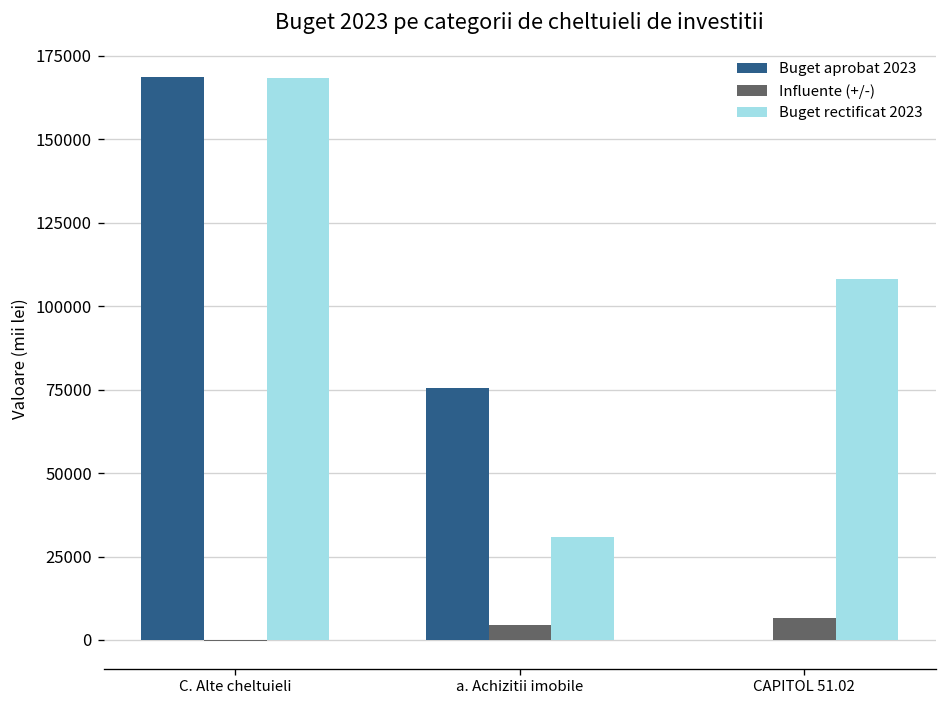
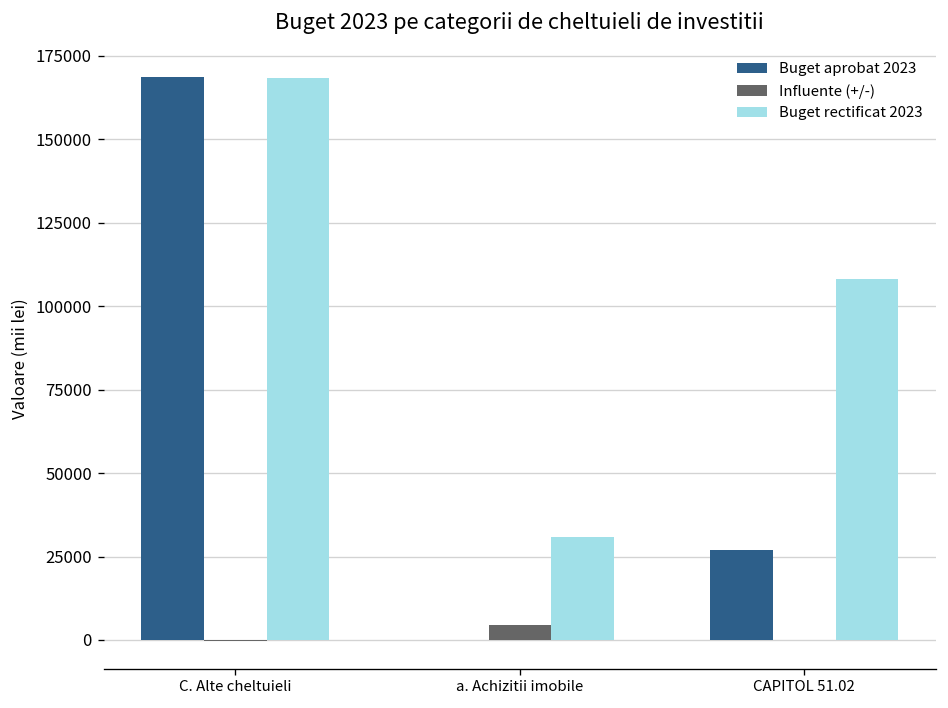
Buget aprobat 2023, a. Achizitii imobile: 75000 -> 0
Buget aprobat 2023, CAPITOL 51.02: 0 -> 27000
Influente (+/-), CAPITOL 51.02: 7000 -> 0
